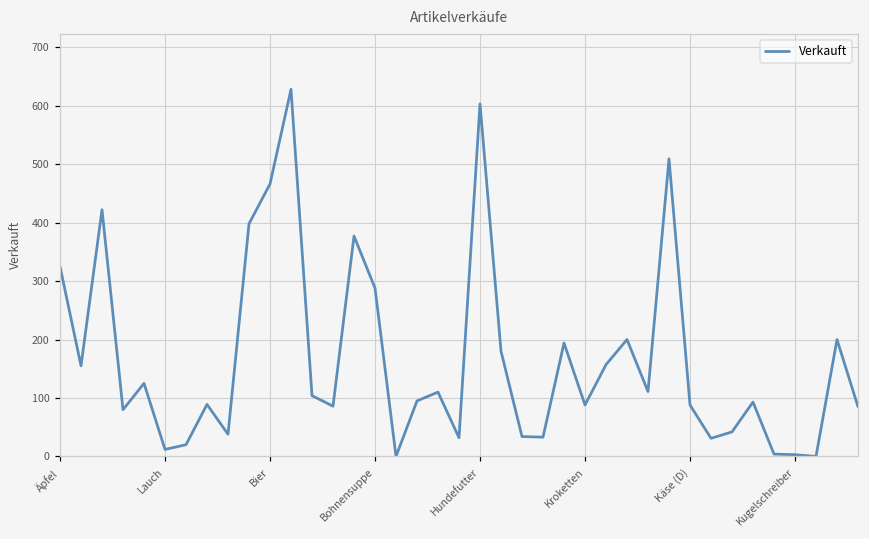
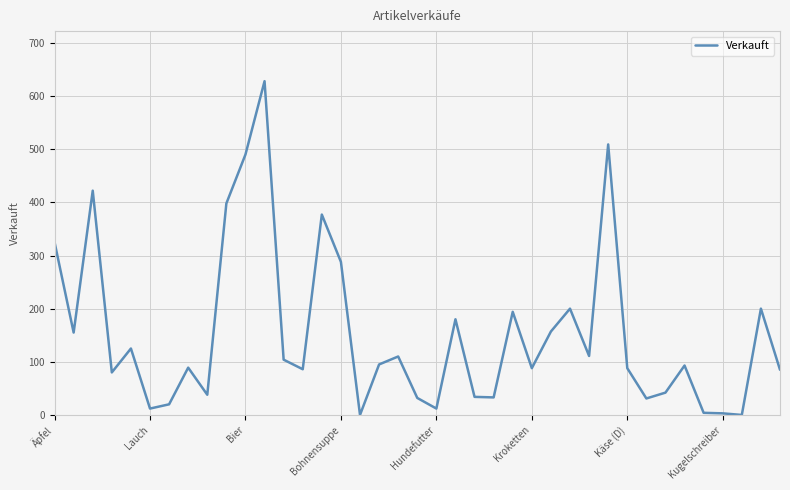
Bier: 470 -> 490
Hundefutter: 600 -> 10
